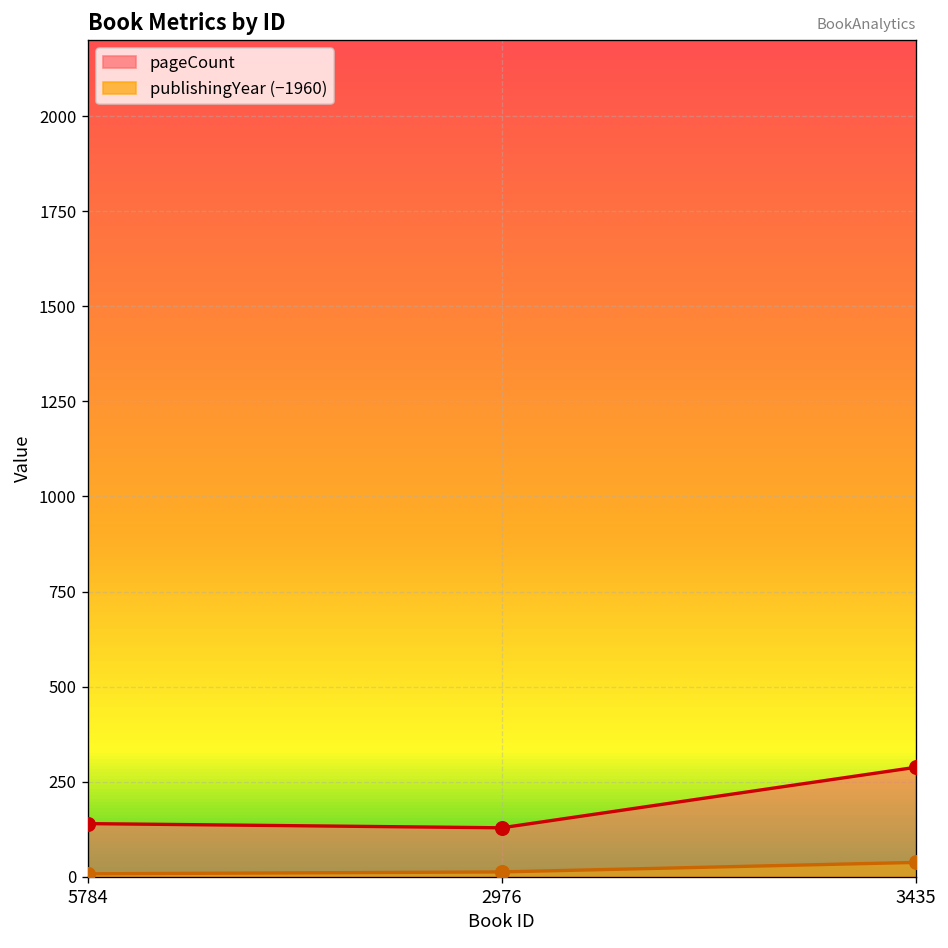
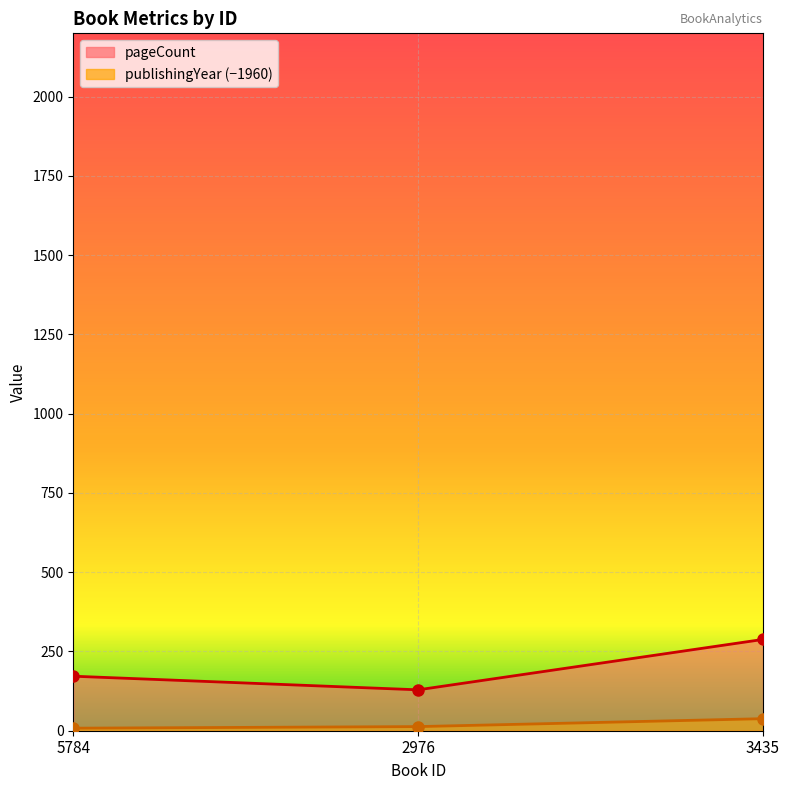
pageCount, 5784: 140 -> 170
